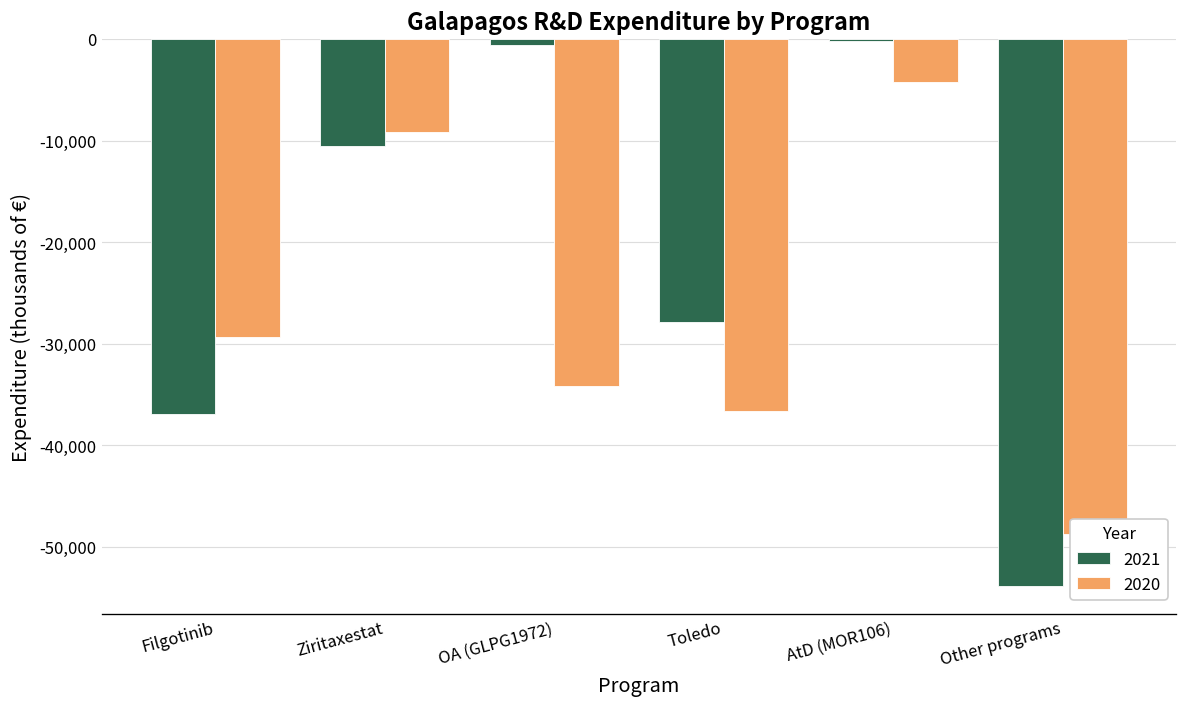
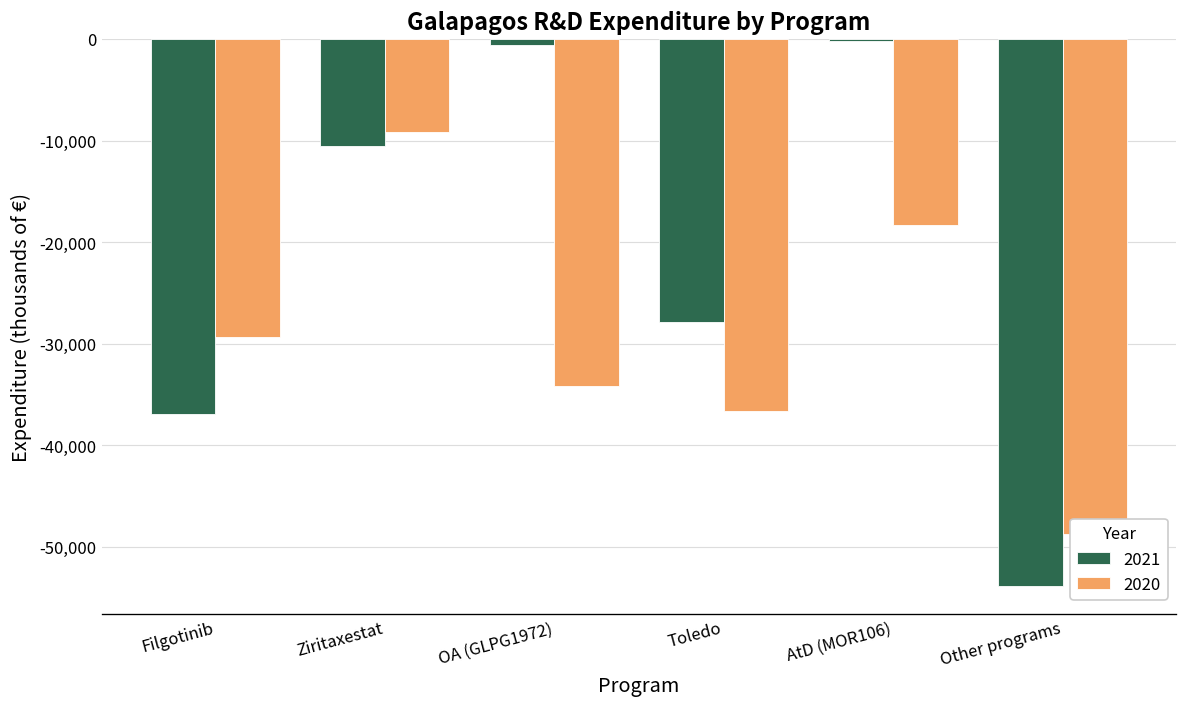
2020, AtD (MOR106): -4,000 -> -18,000
